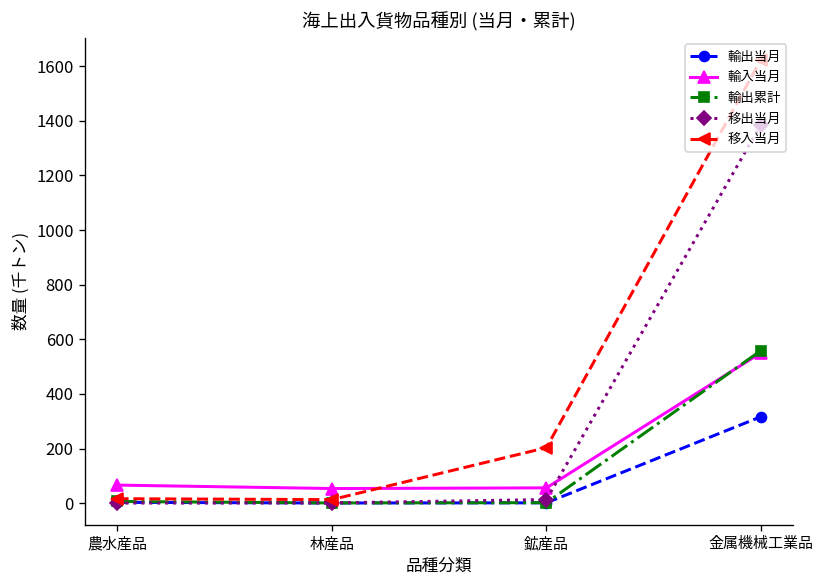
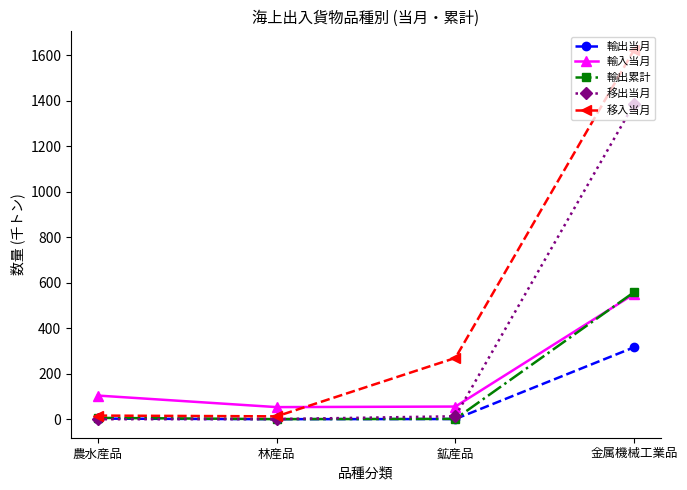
輸入当月, 農水産品: 70 -> 100
移入当月, 鉱産品: 200 -> 270
